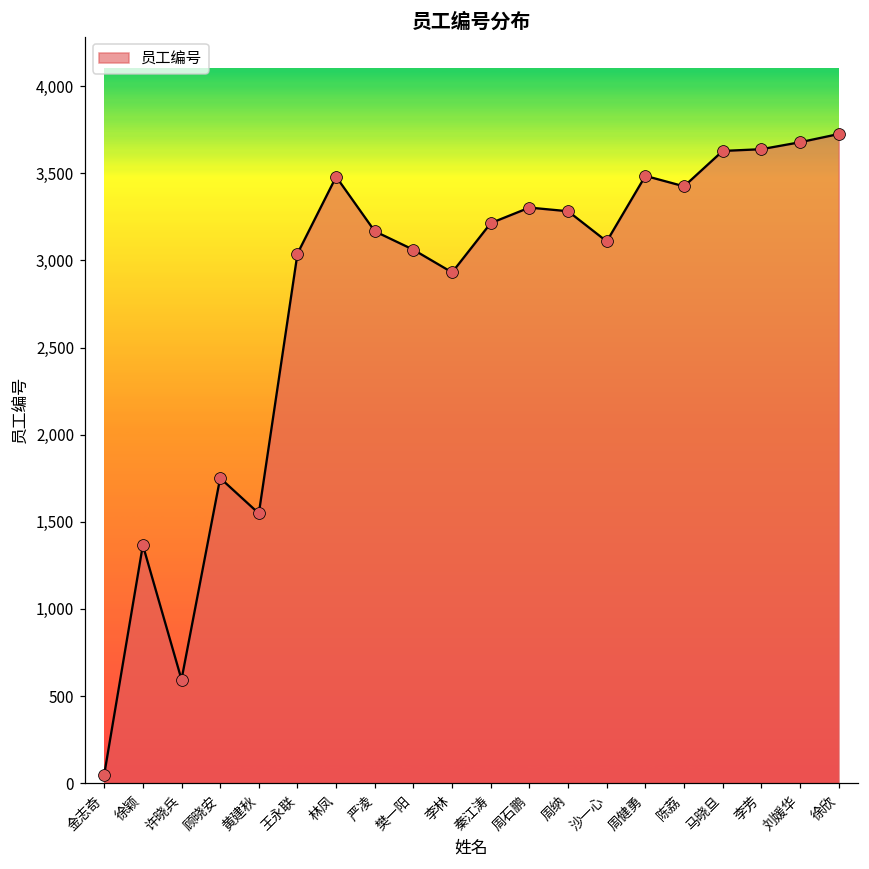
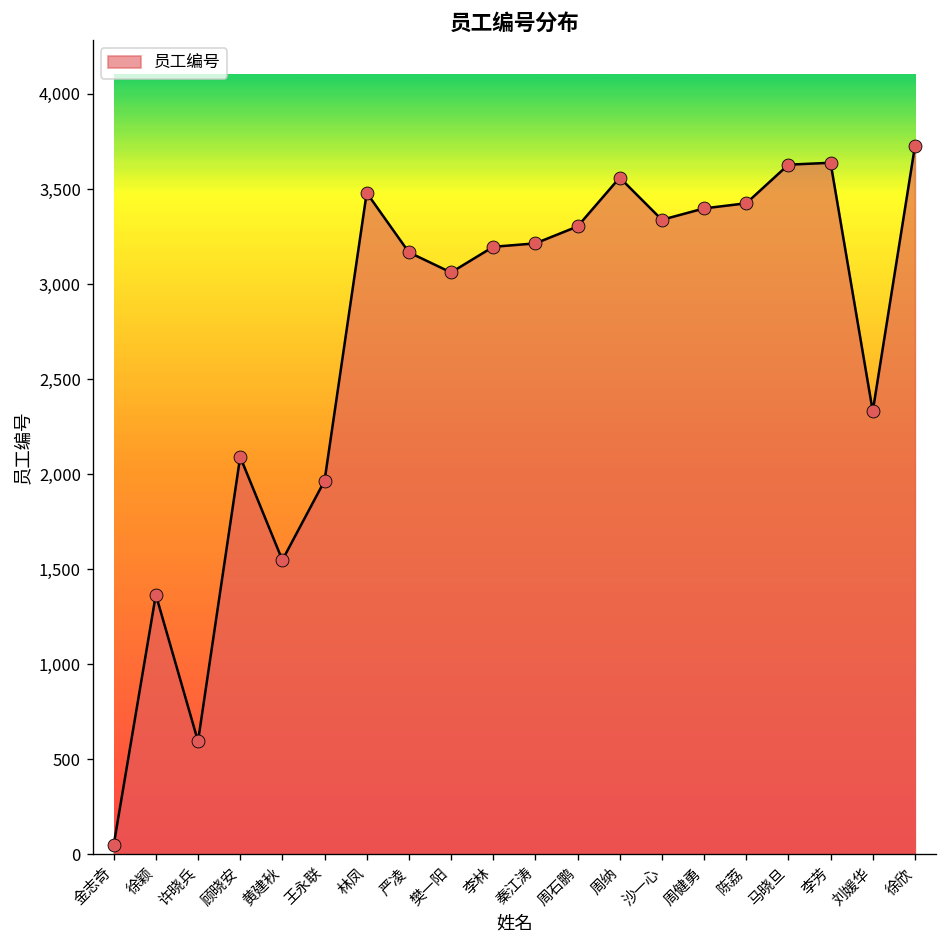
顾晓安: 1,750 -> 2,090
王永联: 3,040 -> 1,970
李林: 2,930 -> 3,200
周纳: 3,280 -> 3,560
沙一心: 3,110 -> 3,340
周健勇: 3,490 -> 3,400
刘媛华: 3,680 -> 2,330
